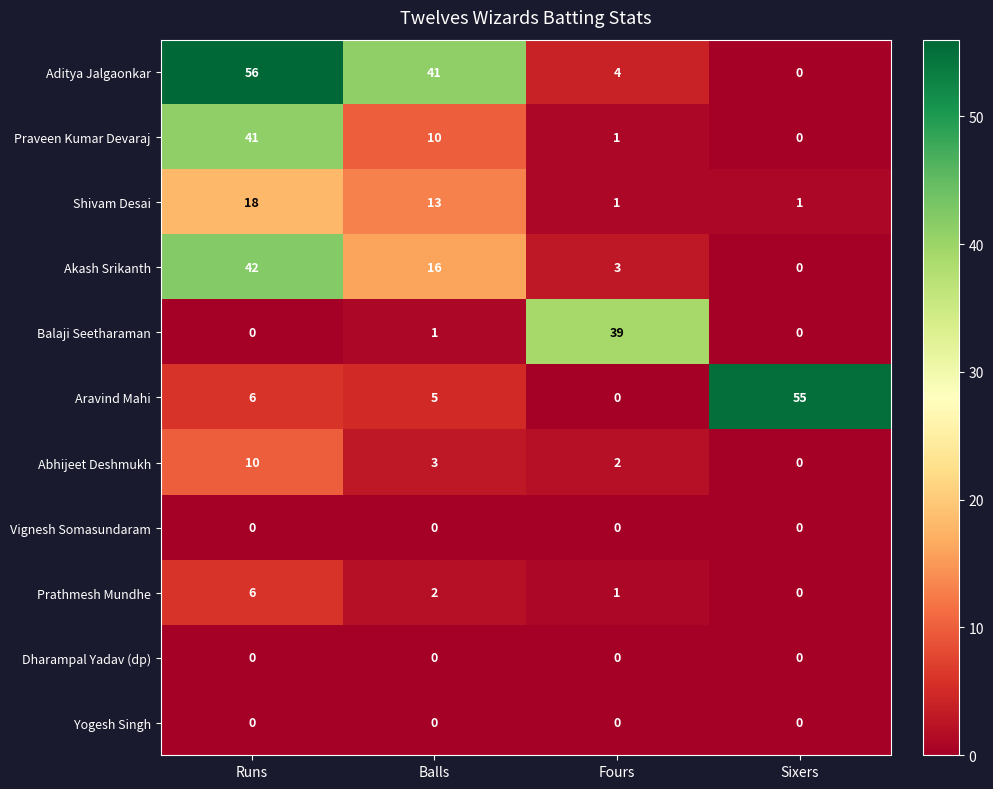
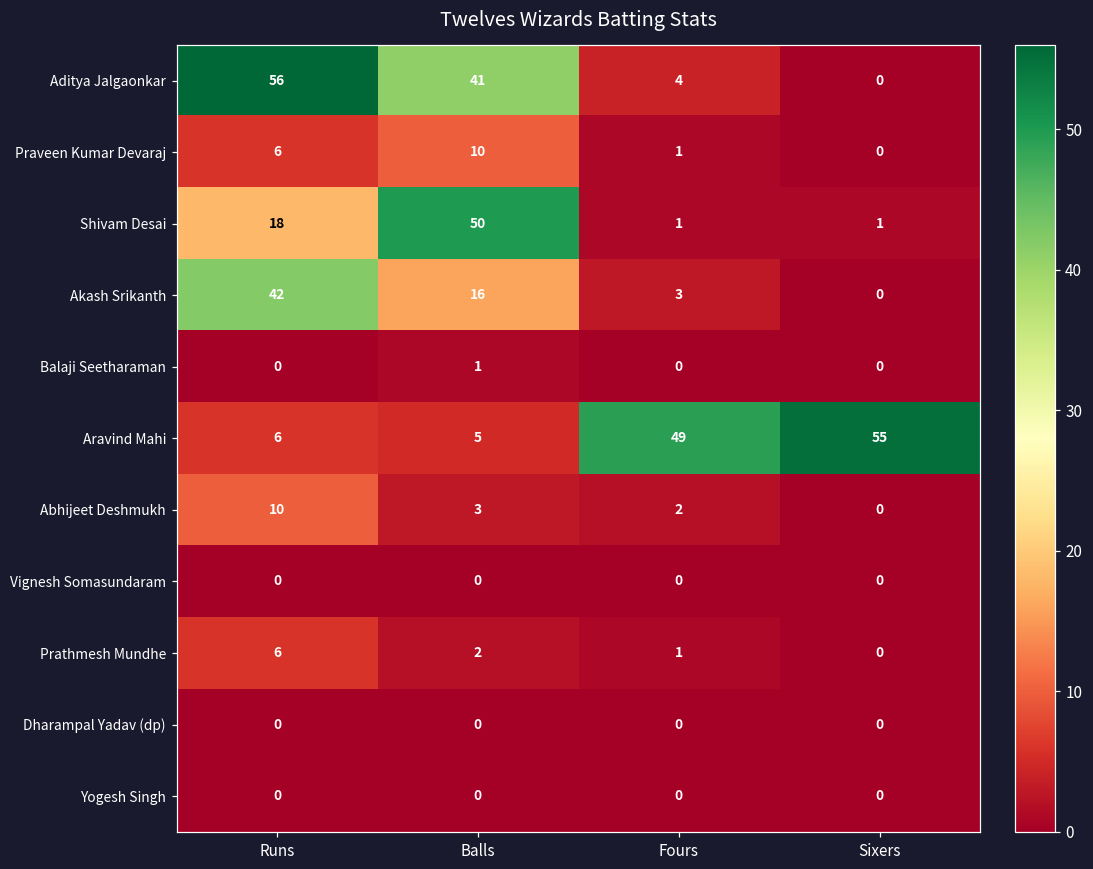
Praveen Kumar Devaraj, Runs: 41 -> 6
Shivam Desai, Balls: 13 -> 50
Balaji Seetharaman, Fours: 39 -> 0
Aravind Mahi, Fours: 0 -> 49
